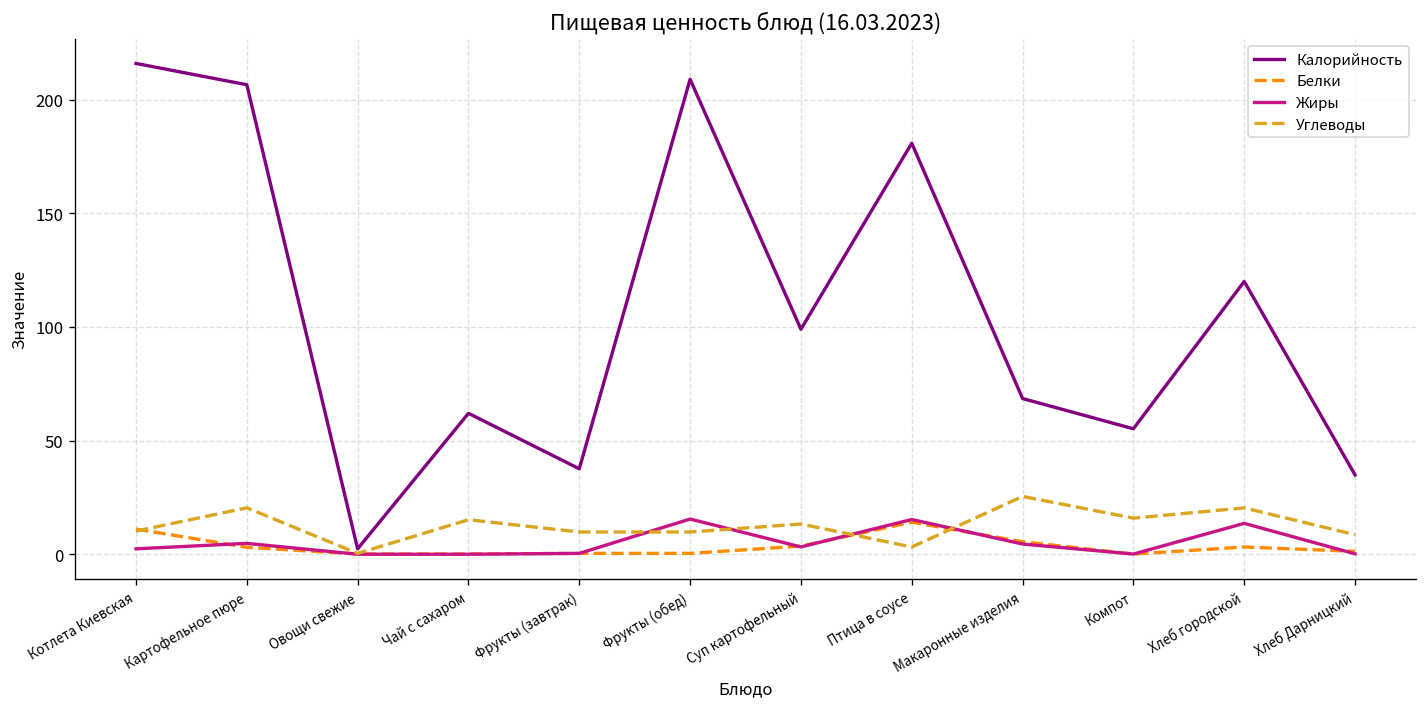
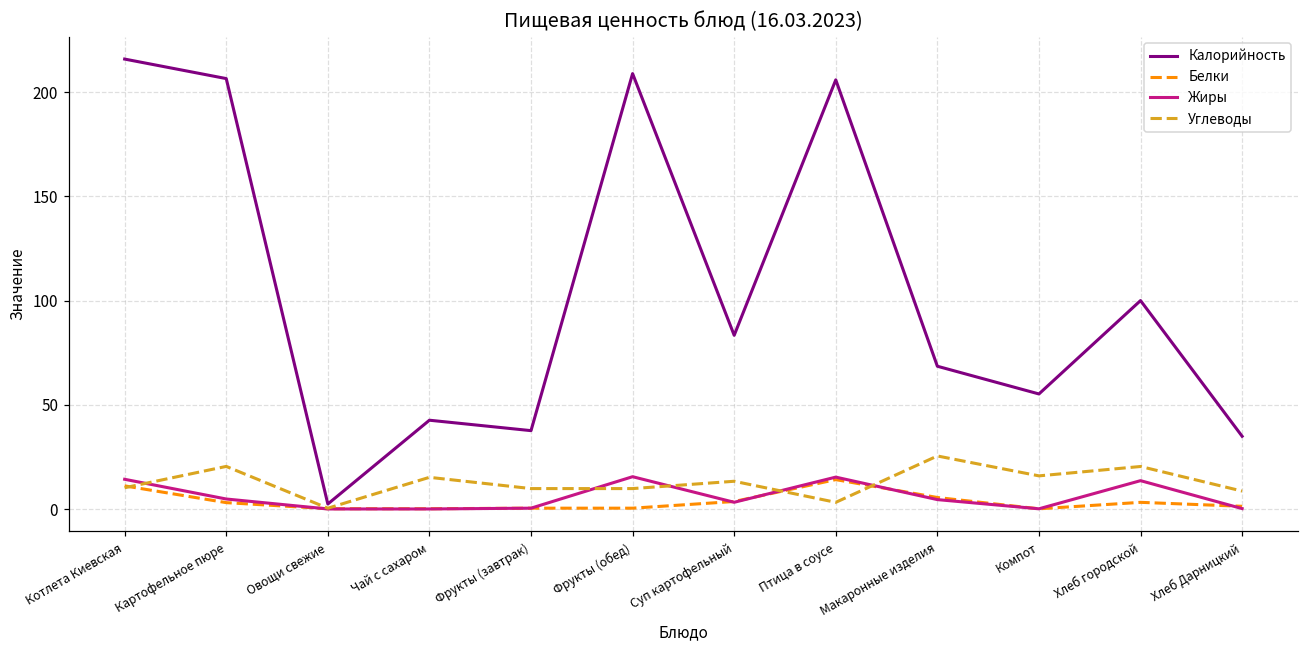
Жиры, Котлета Киевская: 2 -> 14
Калорийность, Чай с сахаром: 62 -> 43
Калорийность, Суп картофельный: 99 -> 83
Калорийность, Птица в соусе: 181 -> 206
Калорийность, Хлеб городской: 120 -> 100
